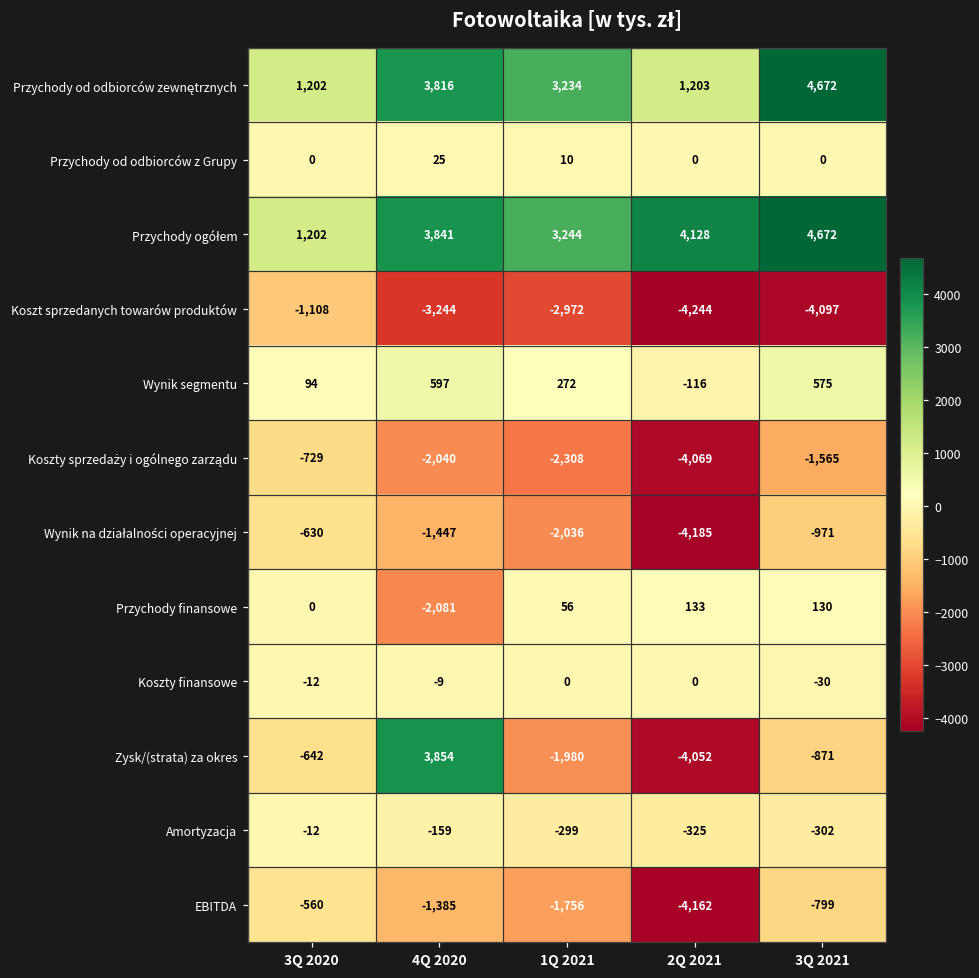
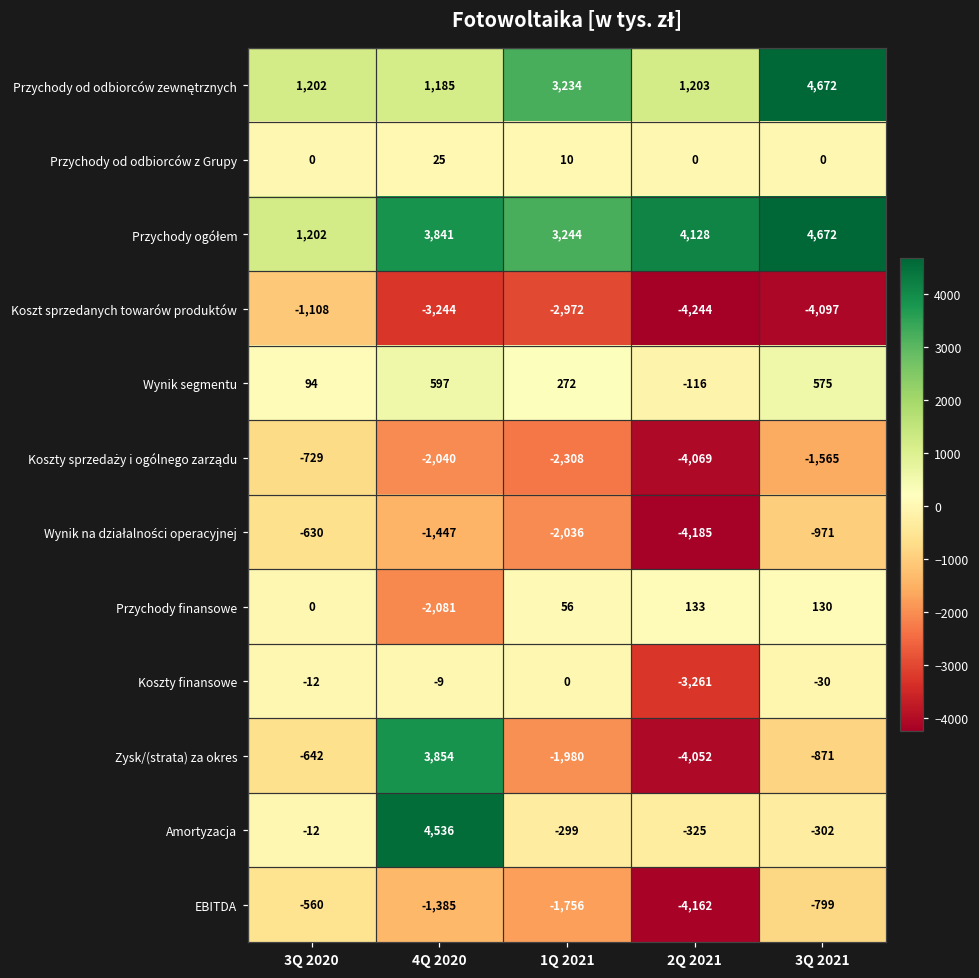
Przychody od odbiorców zewnętrznych, 4Q 2020: 3,816 -> 1,185
Koszty finansowe, 2Q 2021: 0 -> -3,261
Amortyzacja, 4Q 2020: -159 -> 4,536
